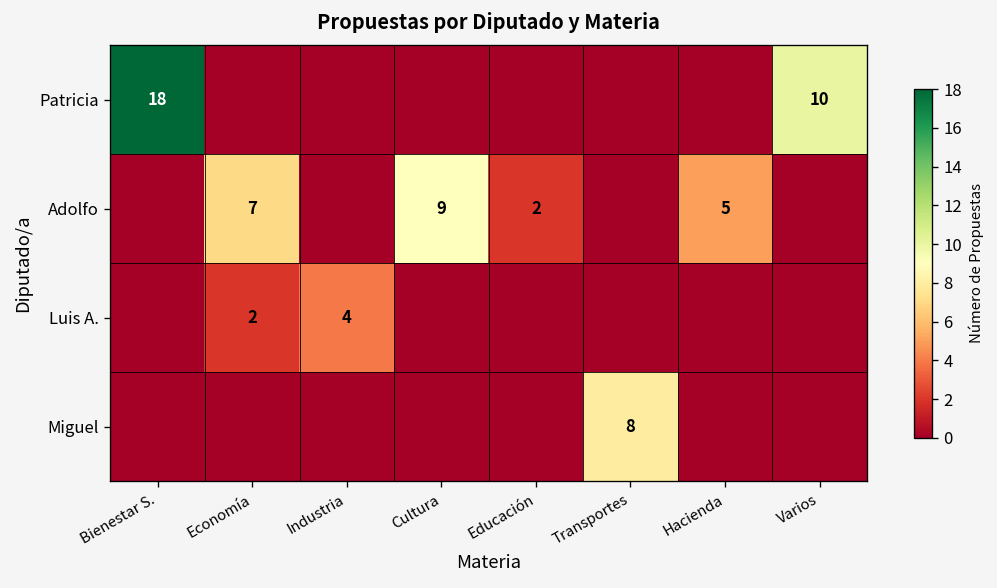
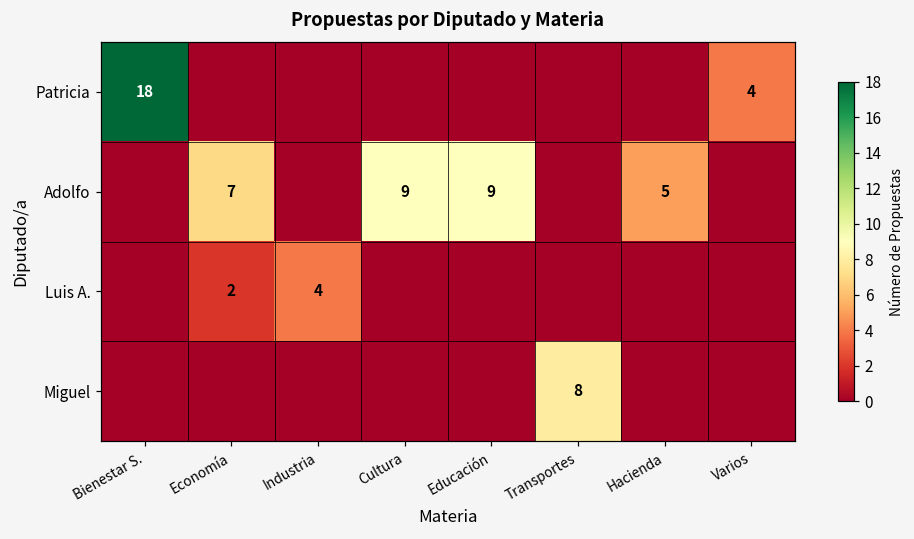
Patricia, Varios: 10 -> 4
Adolfo, Educación: 2 -> 9
